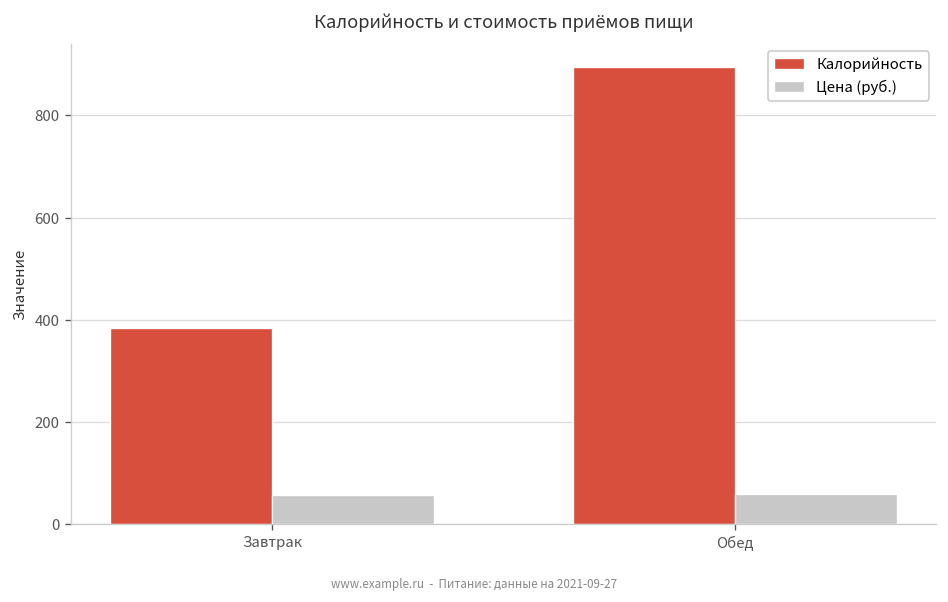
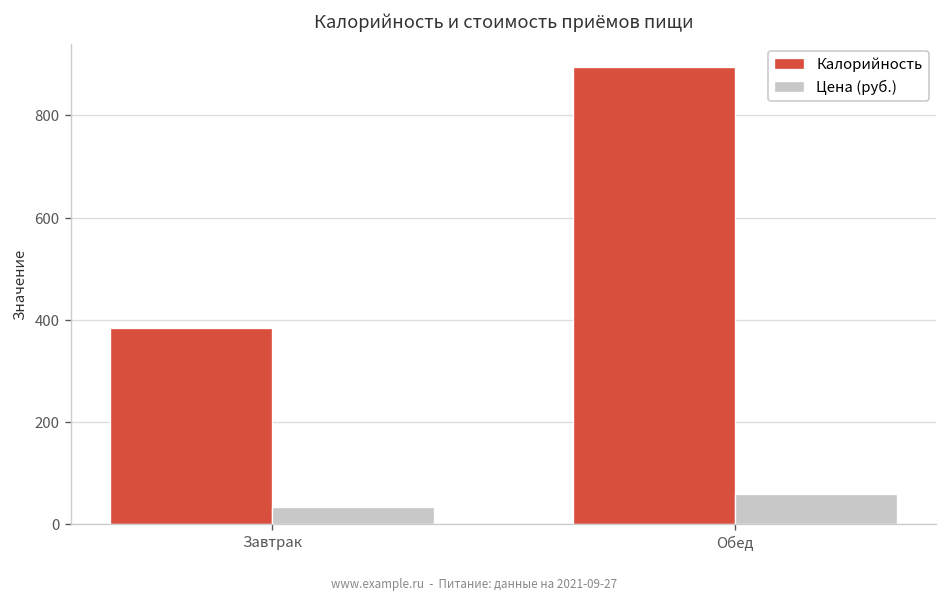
Цена (руб.), Завтрак: 60 -> 30
